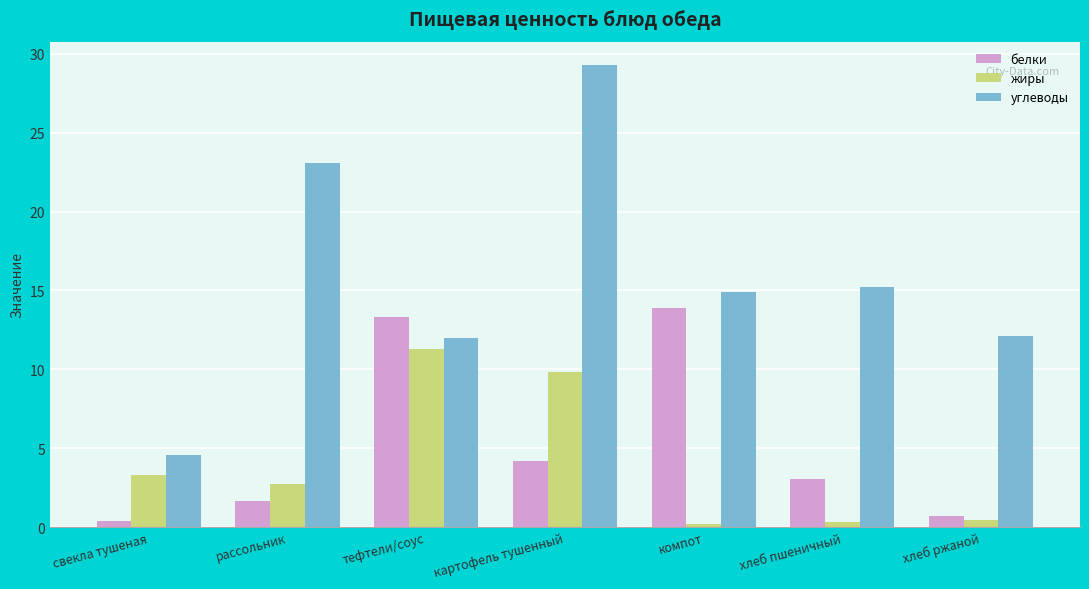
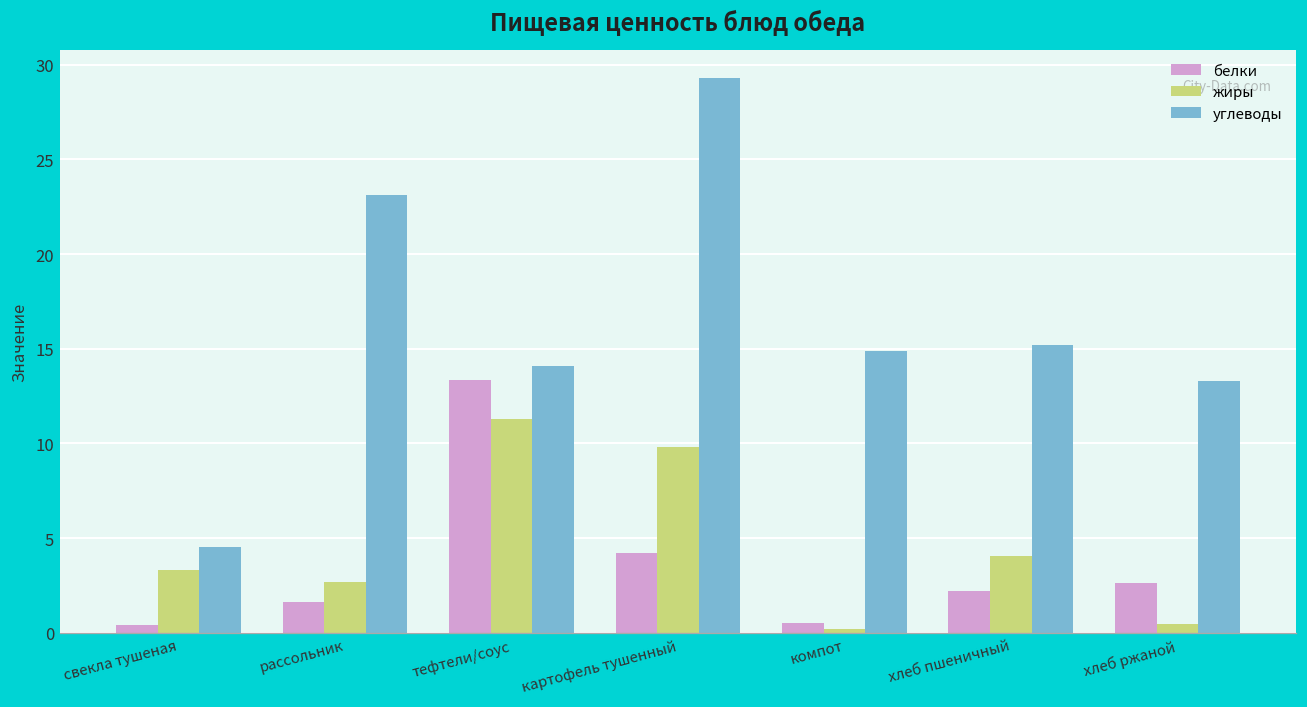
углеводы, тефтели/соус: 12.0 -> 14.1
белки, компот: 13.9 -> 0.5
белки, хлеб пшеничный: 3.0 -> 2.2
жиры, хлеб пшеничный: 0.3 -> 4.0
белки, хлеб ржаной: 0.7 -> 2.6
углеводы, хлеб ржаной: 12.1 -> 13.3
